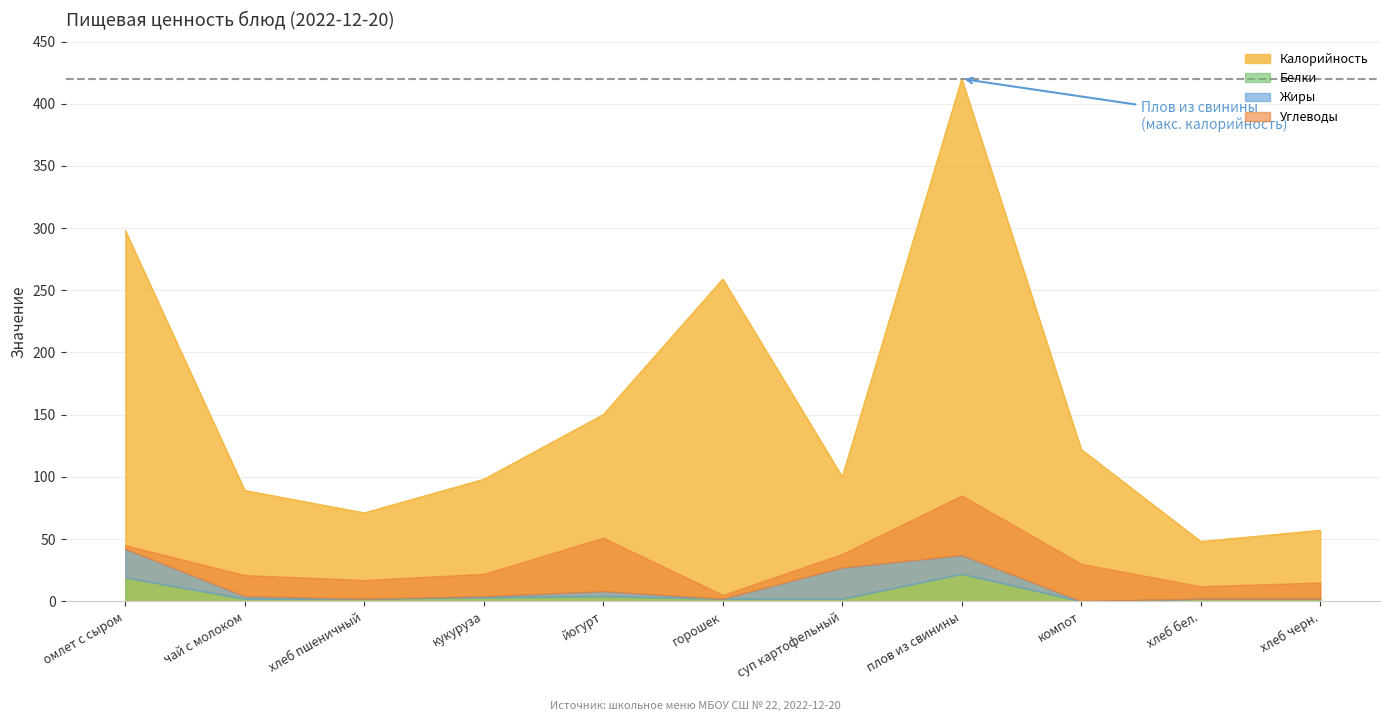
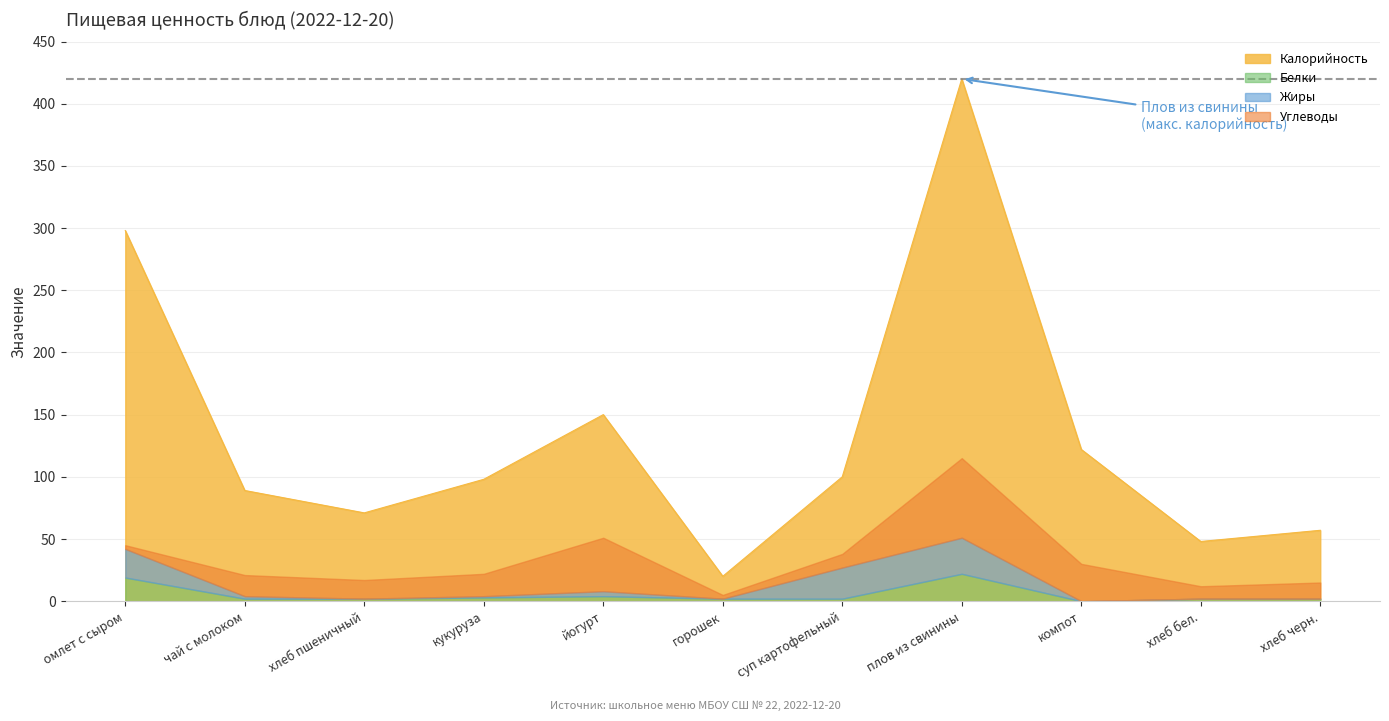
Калорийность, горошек: 259 -> 20
Жиры, плов из свинины: 15 -> 29
Углеводы, плов из свинины: 48 -> 64
